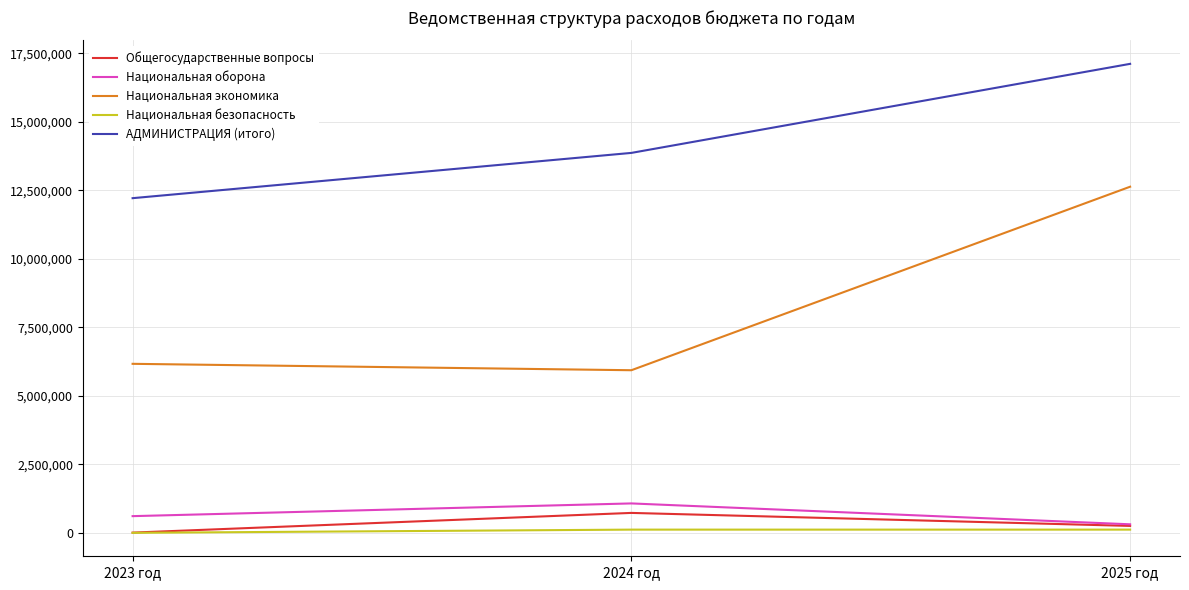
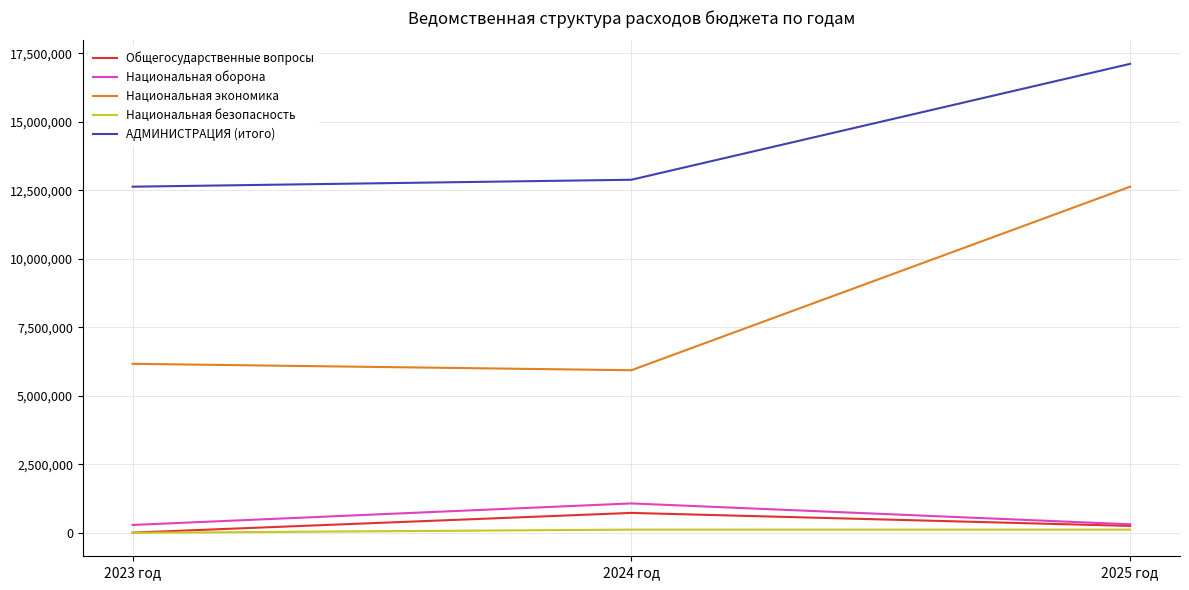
Национальная оборона, 2023 год: 600,000 -> 300,000
АДМИНИСТРАЦИЯ (итого), 2023 год: 12,200,000 -> 12,600,000
АДМИНИСТРАЦИЯ (итого), 2024 год: 13,900,000 -> 12,900,000
